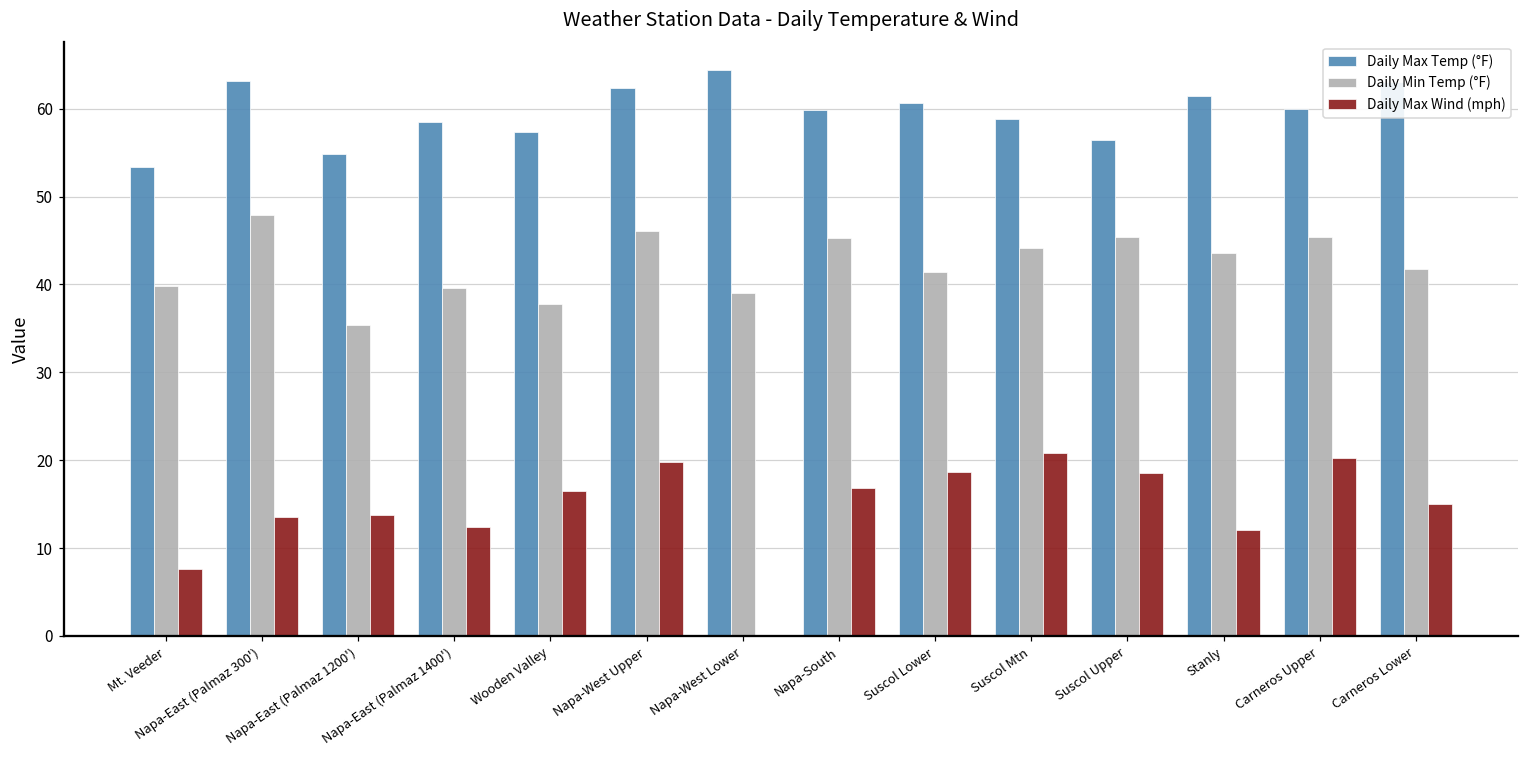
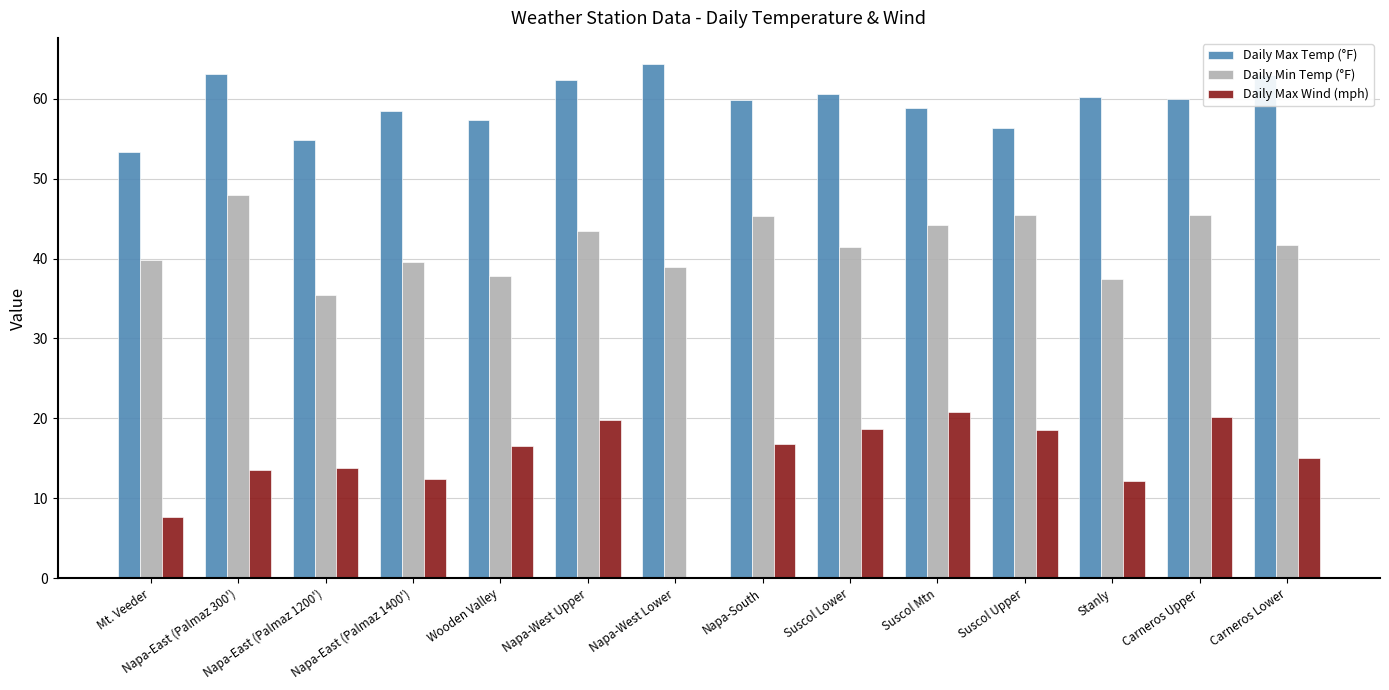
Daily Min Temp (°F), Napa-West Upper: 46 -> 44
Daily Max Temp (°F), Stanly: 61 -> 60
Daily Min Temp (°F), Stanly: 44 -> 38
